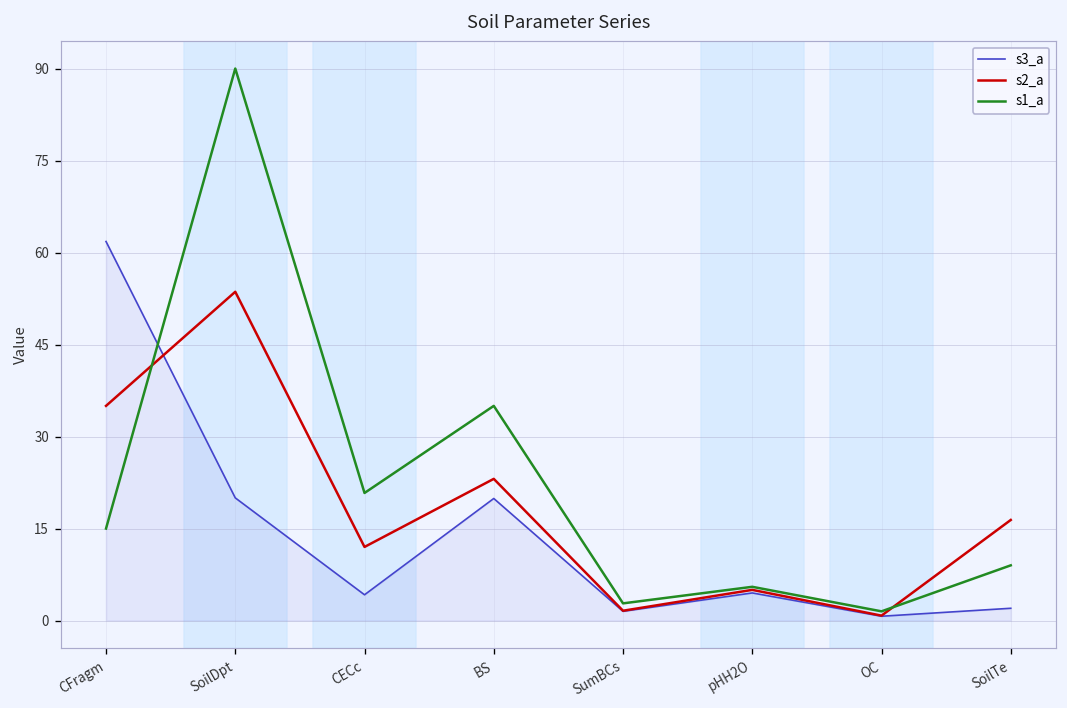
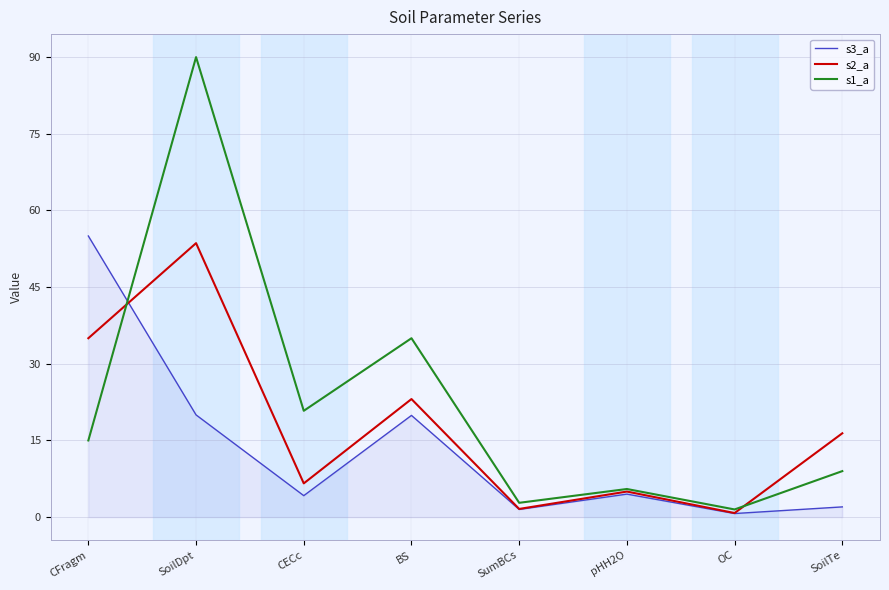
s3_a, CFragm: 62 -> 55
s2_a, CECc: 12 -> 7
